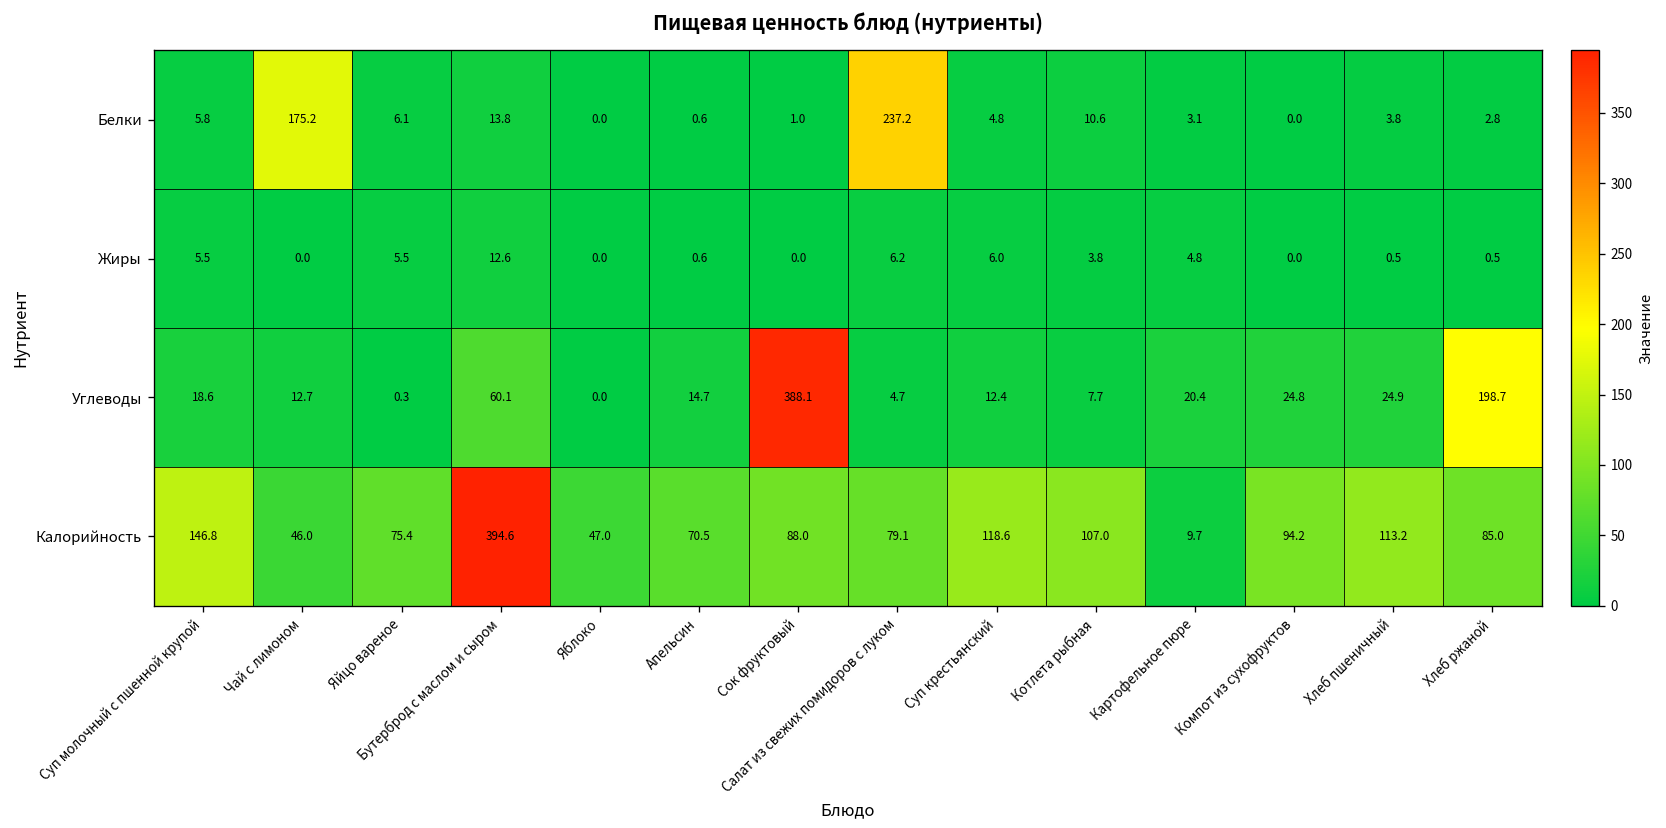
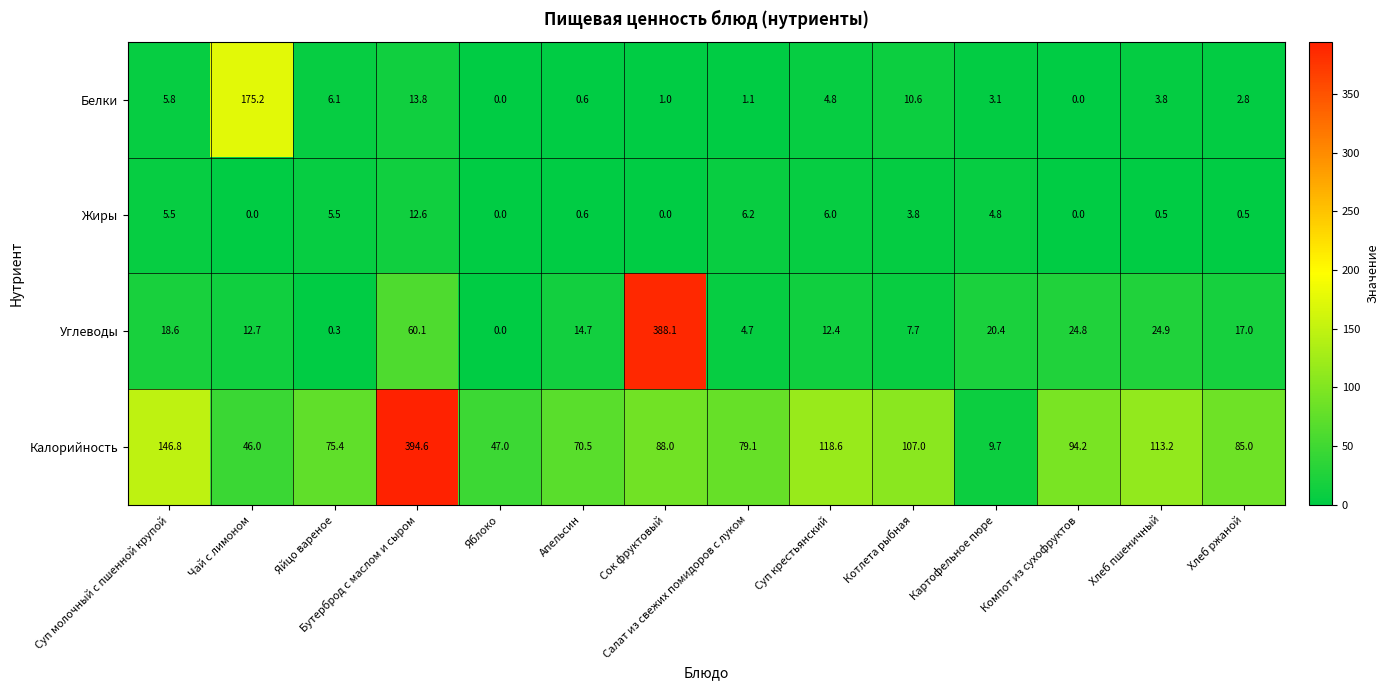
Белки, Салат из свежих помидоров с луком: 237.2 -> 1.1
Углеводы, Хлеб ржаной: 198.7 -> 17.0
